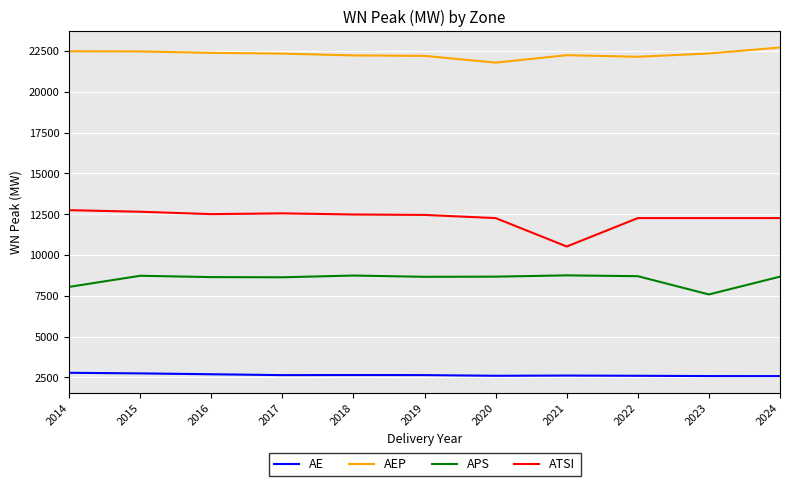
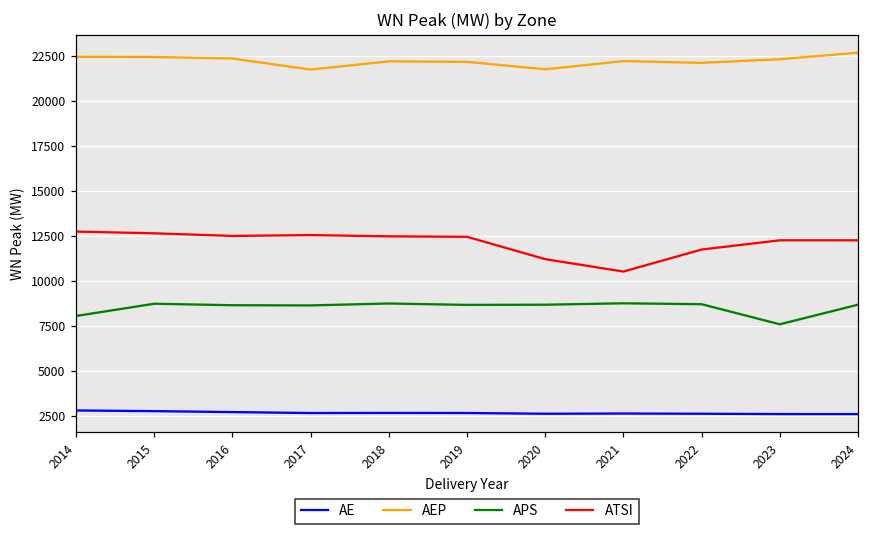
AEP, 2017: 22300 -> 21800
ATSI, 2020: 12300 -> 11200
ATSI, 2022: 12300 -> 11700
